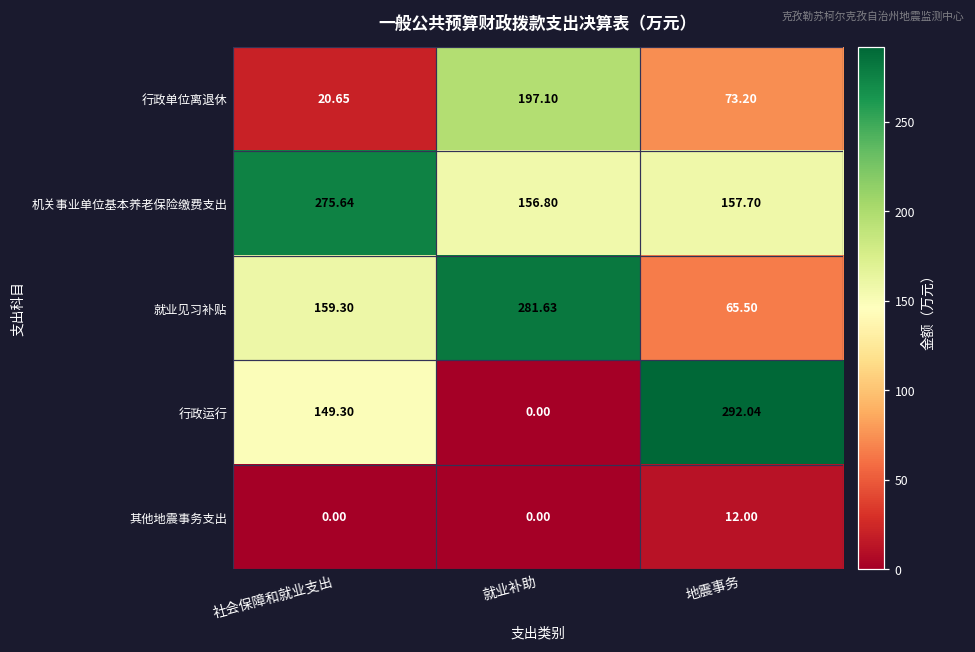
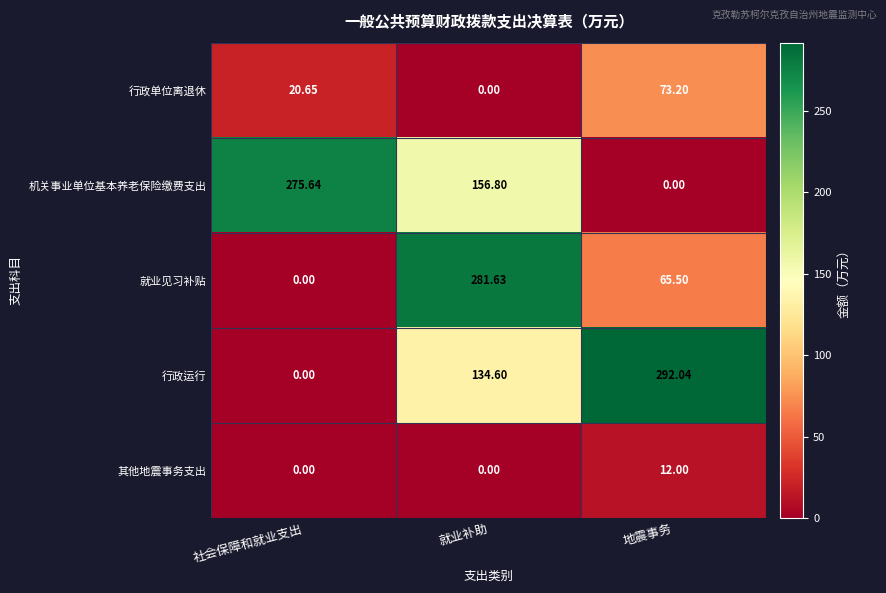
行政单位离退休, 就业补助: 197.10 -> 0.00
机关事业单位基本养老保险缴费支出, 地震事务: 157.70 -> 0.00
就业见习补贴, 社会保障和就业支出: 159.30 -> 0.00
行政运行, 社会保障和就业支出: 149.30 -> 0.00
行政运行, 就业补助: 0.00 -> 134.60
